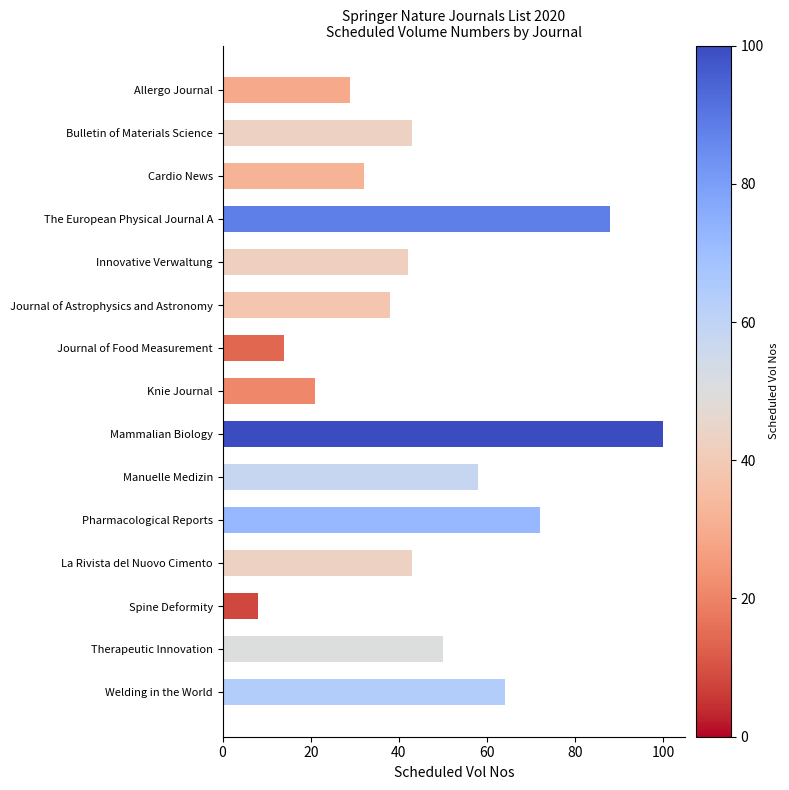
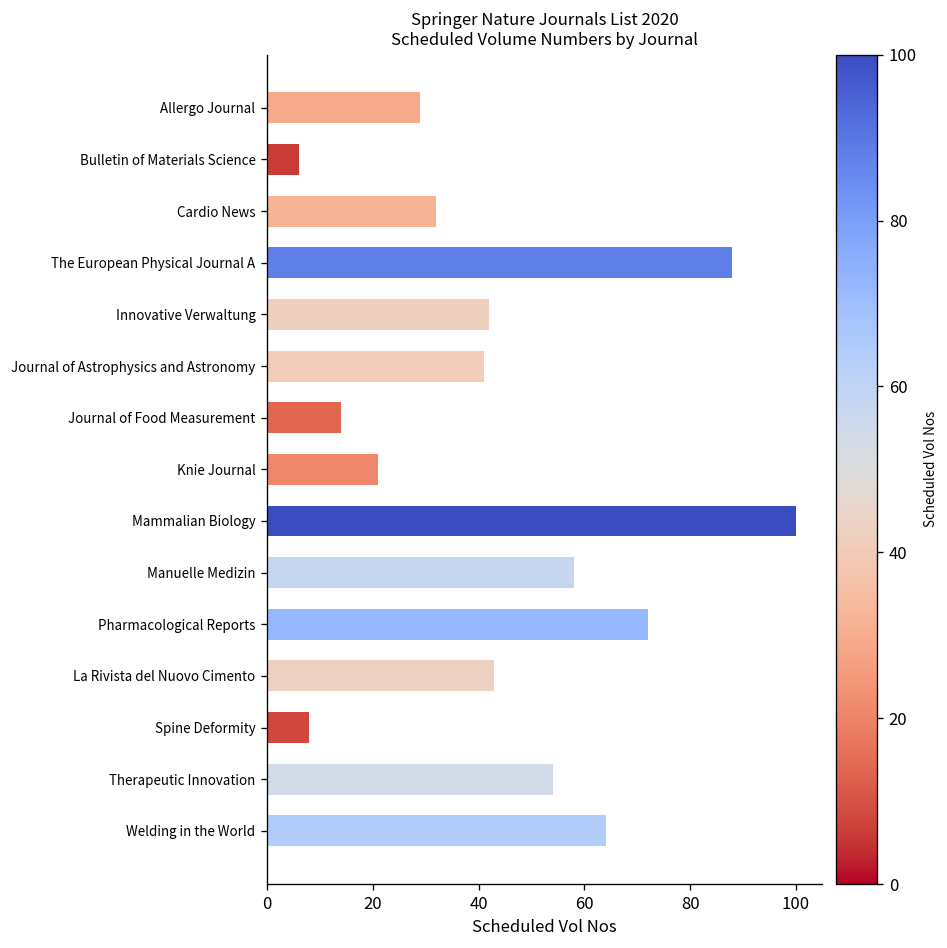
Bulletin of Materials Science: 43 -> 6
Journal of Astrophysics and Astronomy: 38 -> 41
Therapeutic Innovation: 50 -> 54
